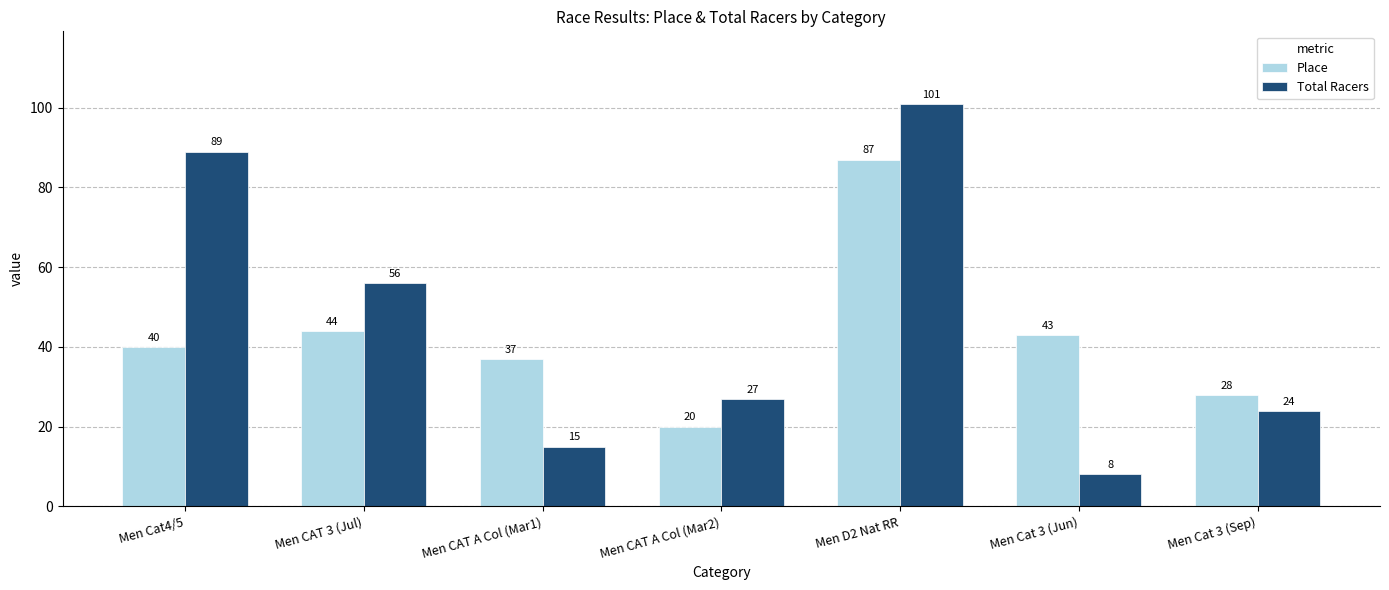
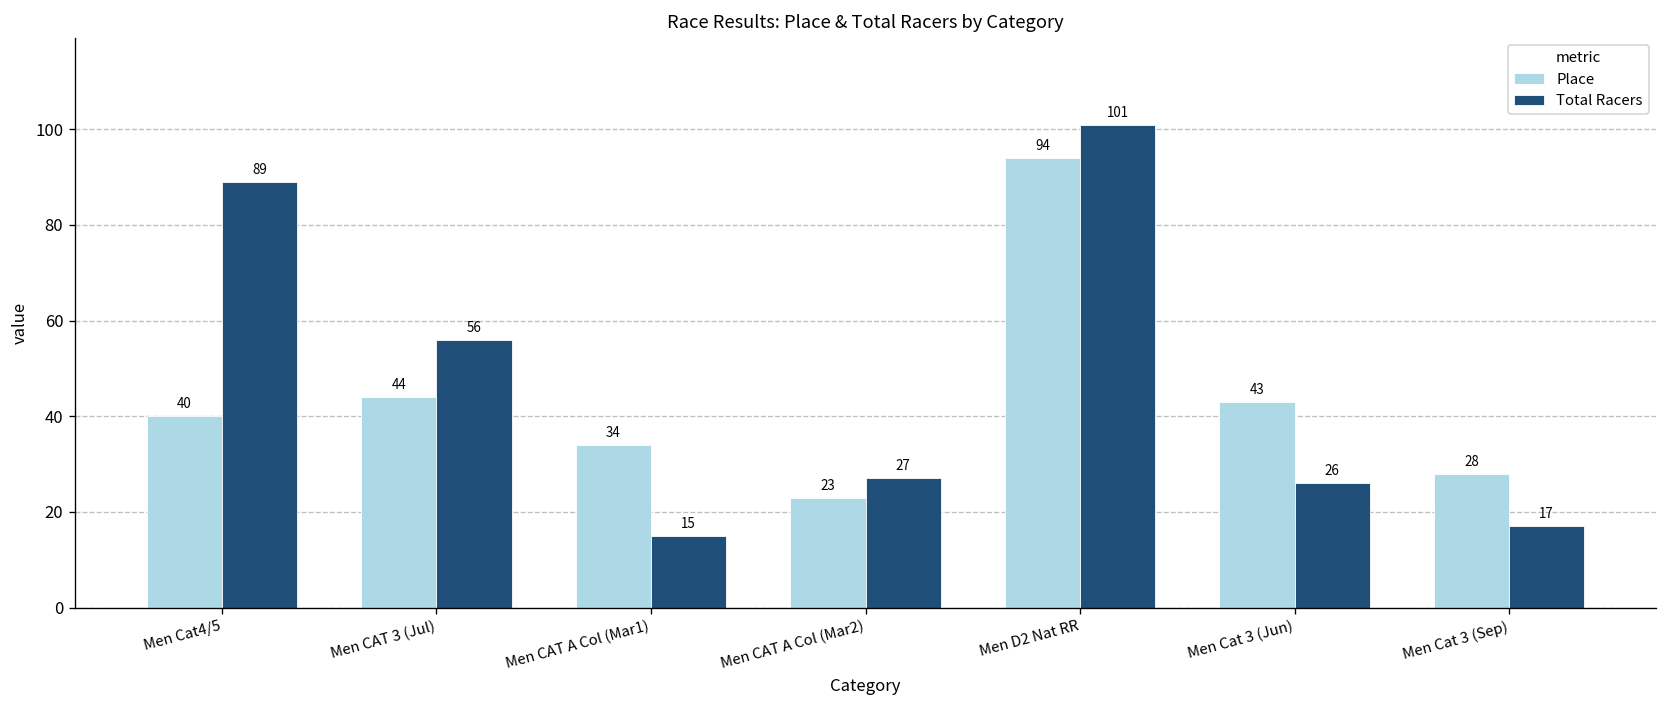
Place, Men CAT A Col (Mar1): 37 -> 34
Place, Men CAT A Col (Mar2): 20 -> 23
Place, Men D2 Nat RR: 87 -> 94
Total Racers, Men Cat 3 (Jun): 8 -> 26
Total Racers, Men Cat 3 (Sep): 24 -> 17
